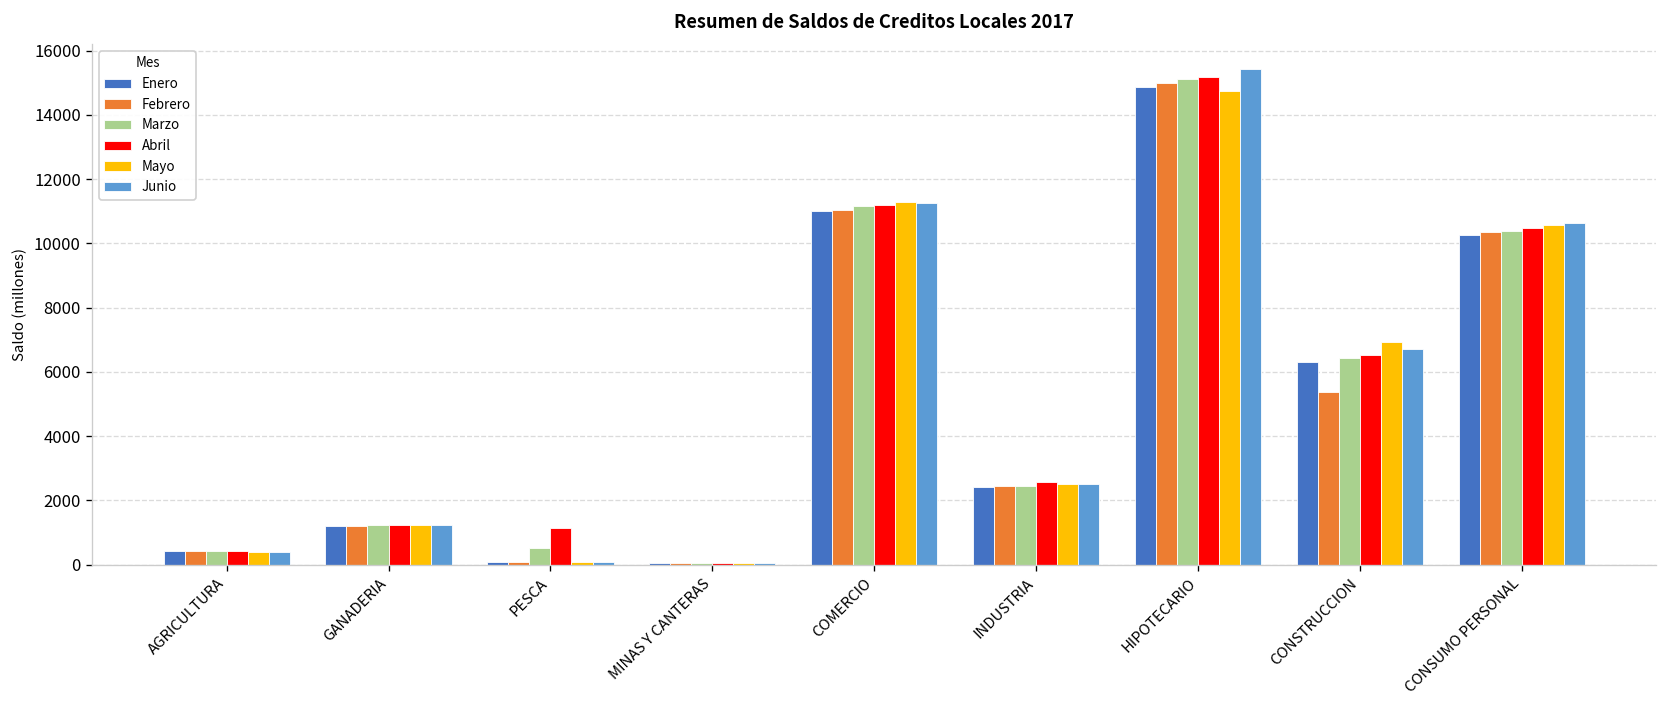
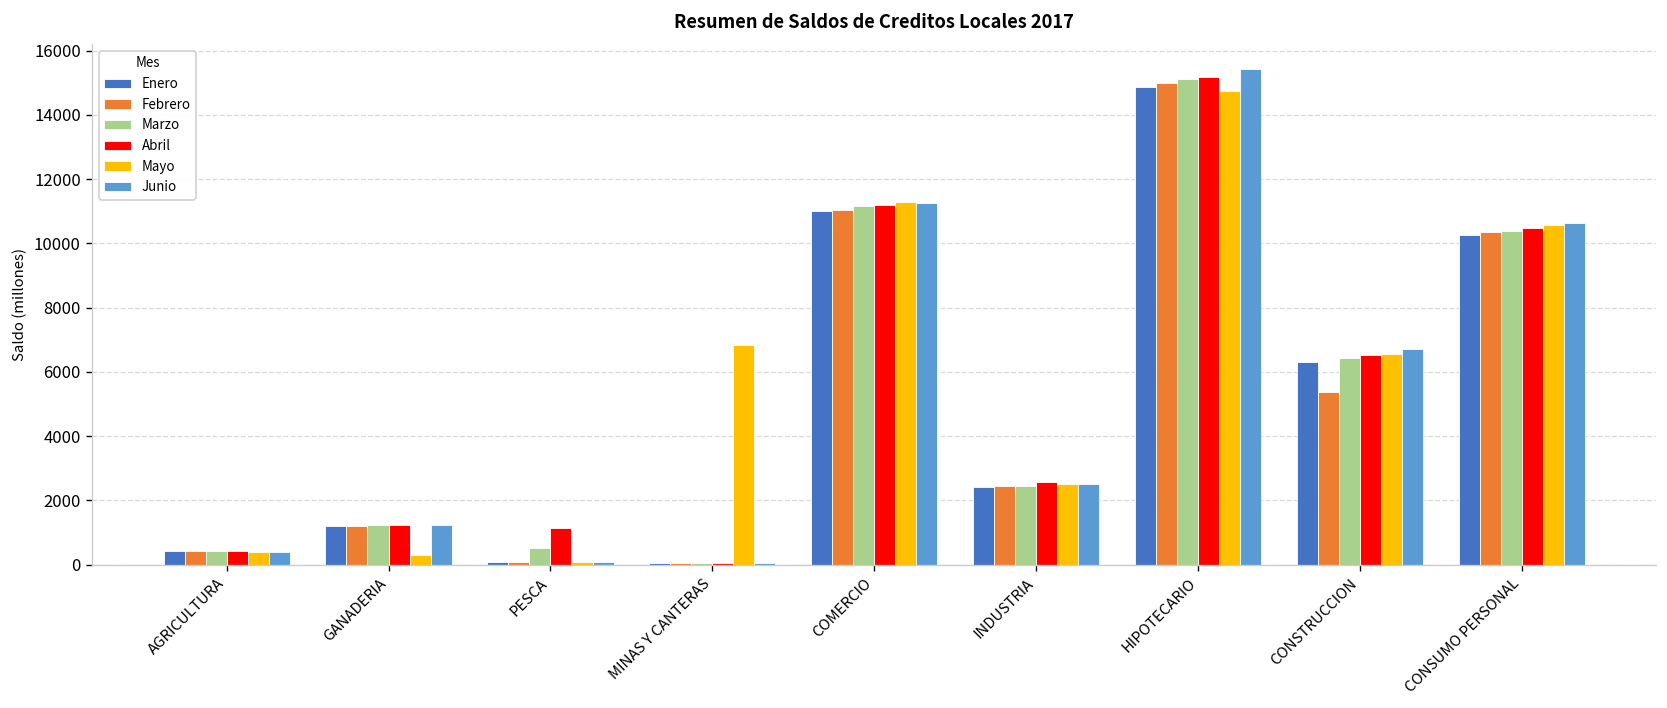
Mayo, GANADERIA: 1200 -> 300
Mayo, MINAS Y CANTERAS: 0 -> 6800
Mayo, CONSTRUCCION: 6900 -> 6600
